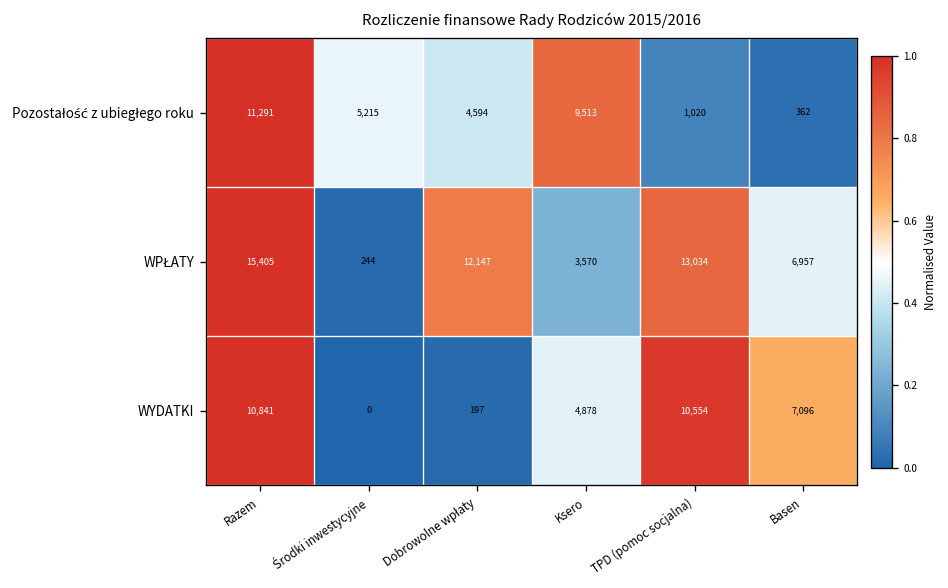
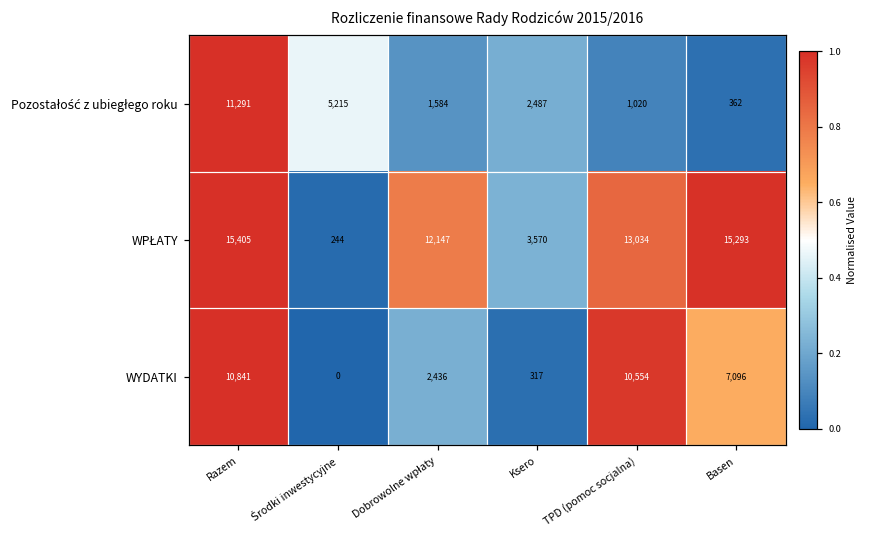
Pozostałość z ubiegłego roku, Dobrowolne wpłaty: 4,594 -> 1,584
Pozostałość z ubiegłego roku, Ksero: 9,513 -> 2,487
WPŁATY, Basen: 6,957 -> 15,293
WYDATKI, Dobrowolne wpłaty: 197 -> 2,436
WYDATKI, Ksero: 4,878 -> 317
